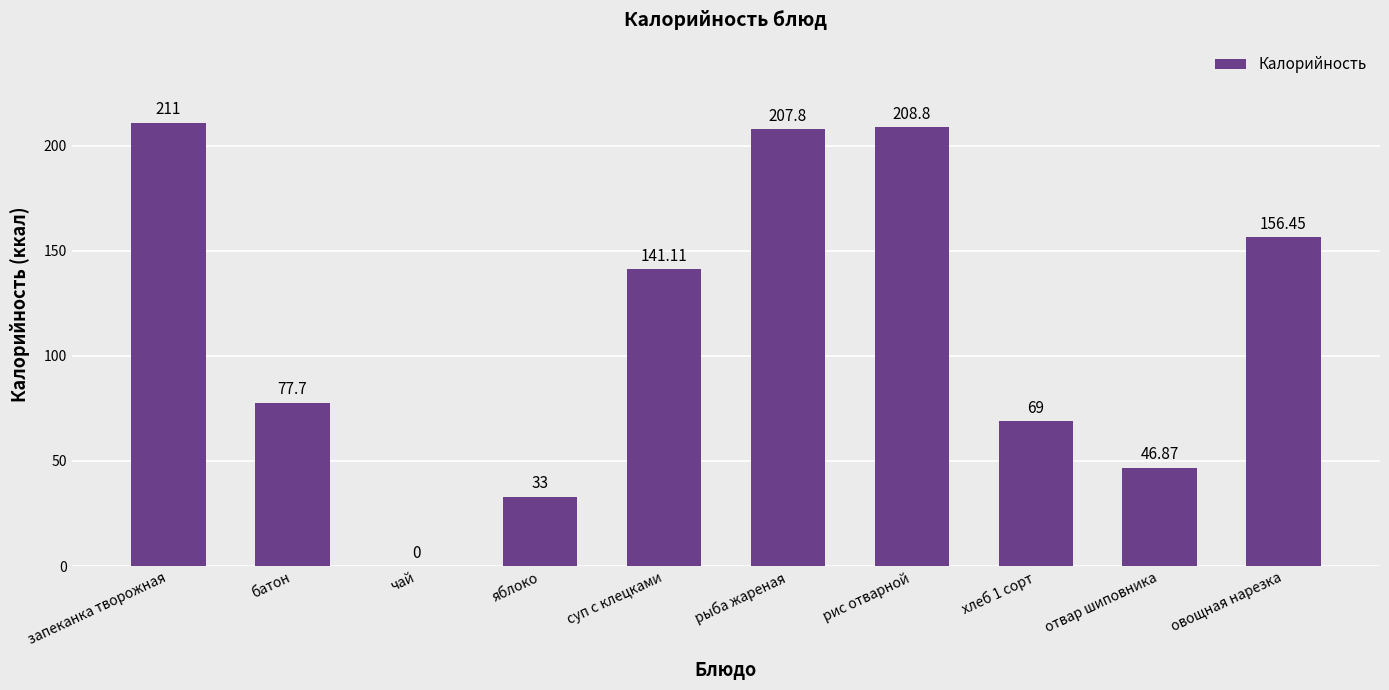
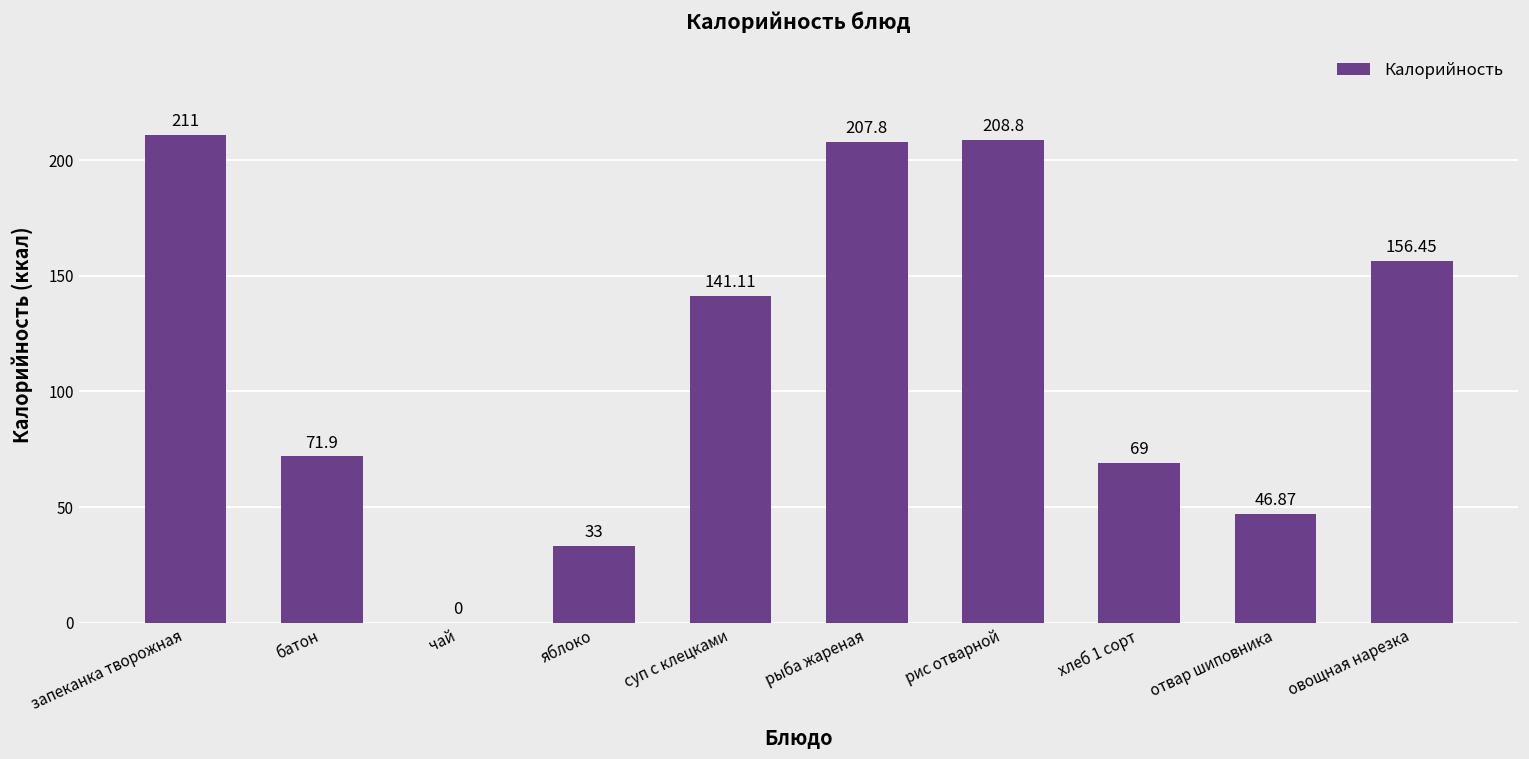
батон: 77.7 -> 71.9
